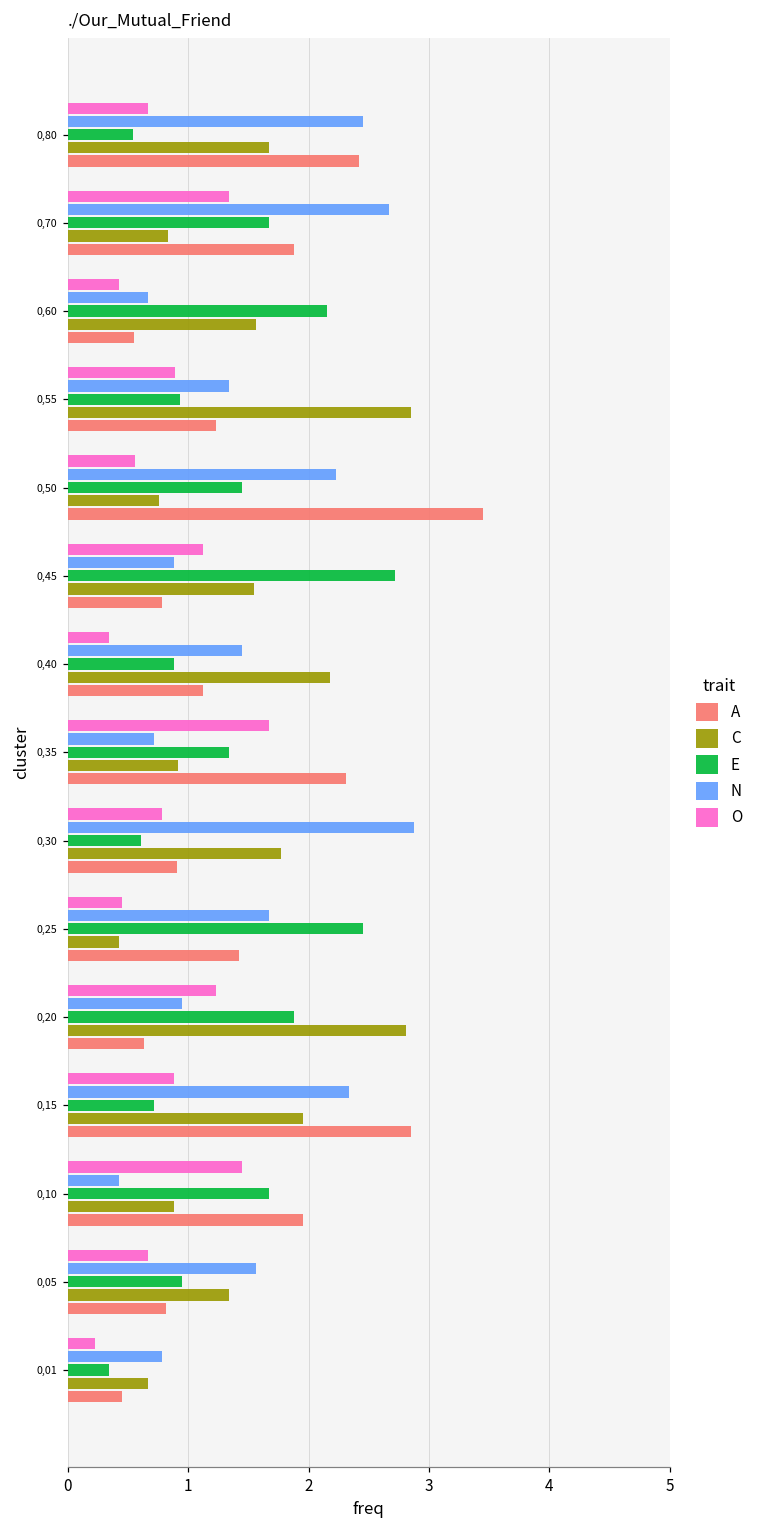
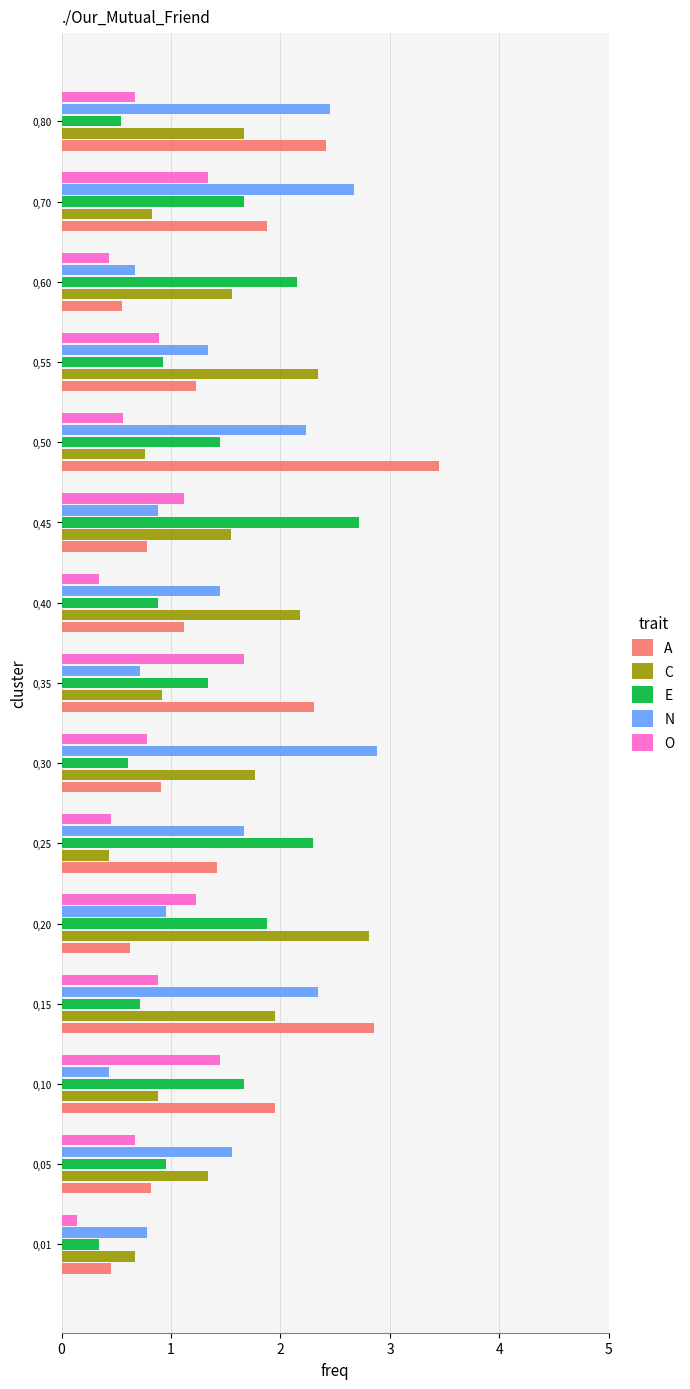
C, 0,55: 2.85 -> 2.34
E, 0,25: 2.45 -> 2.30
O, 0,01: 0.23 -> 0.14
